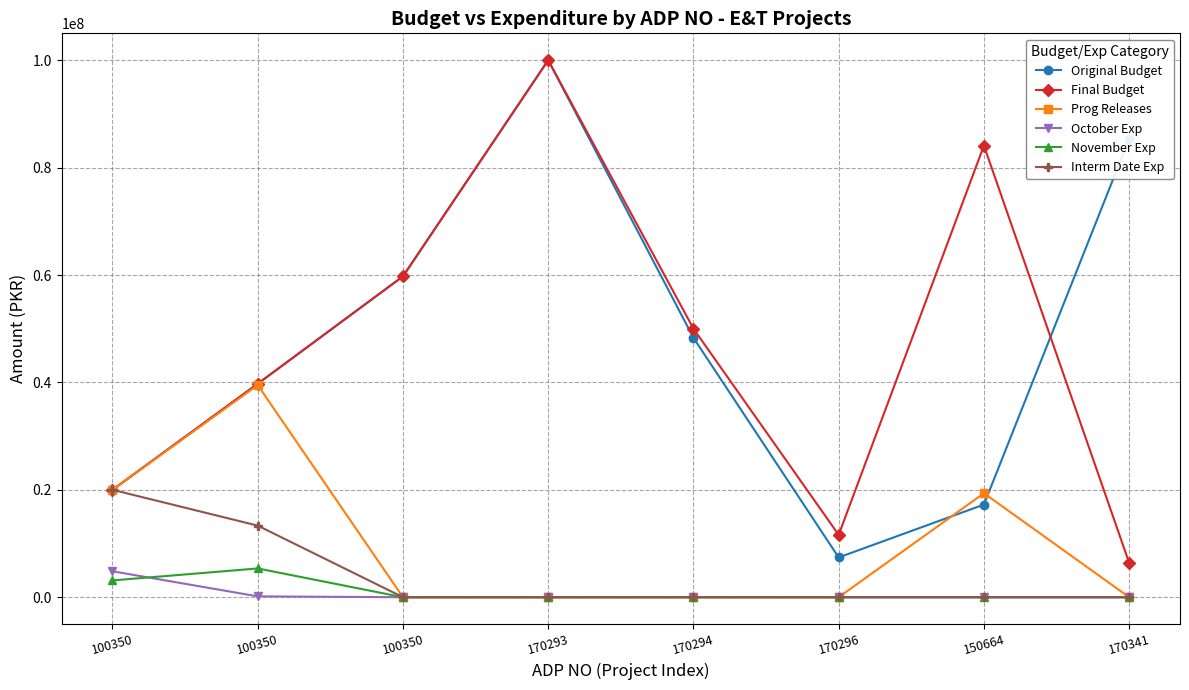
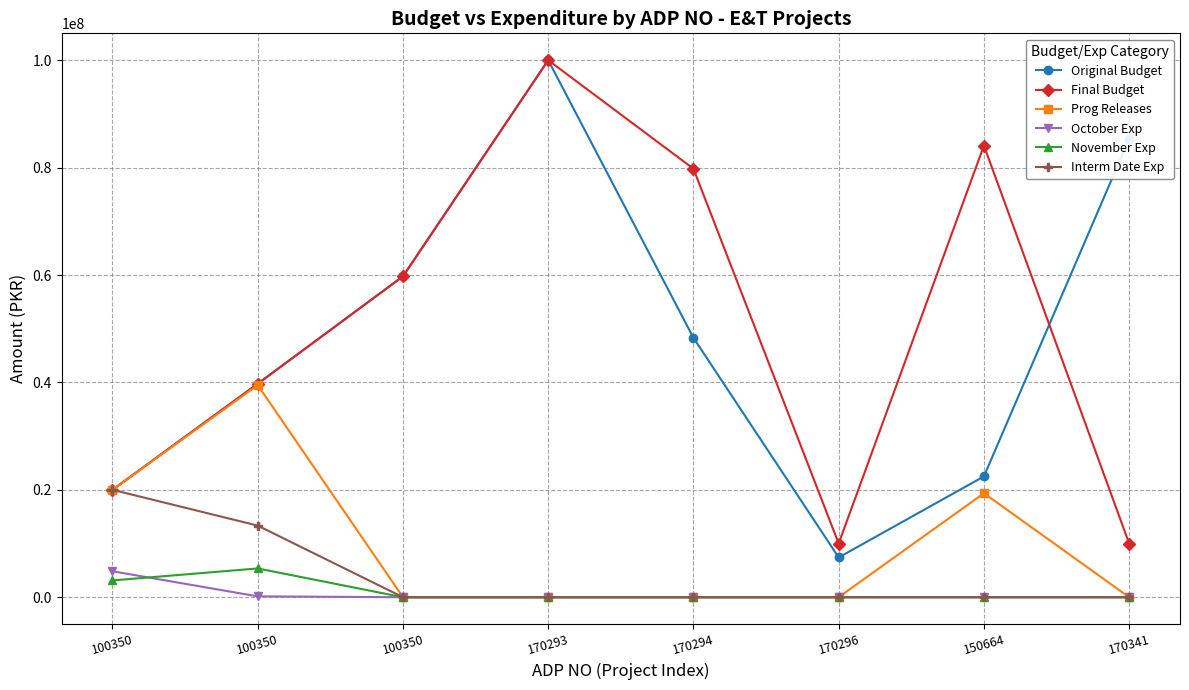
Final Budget, 170294: 50000000 -> 80000000
Final Budget, 170296: 12000000 -> 10000000
Original Budget, 150664: 17000000 -> 23000000
Final Budget, 170341: 6000000 -> 10000000
